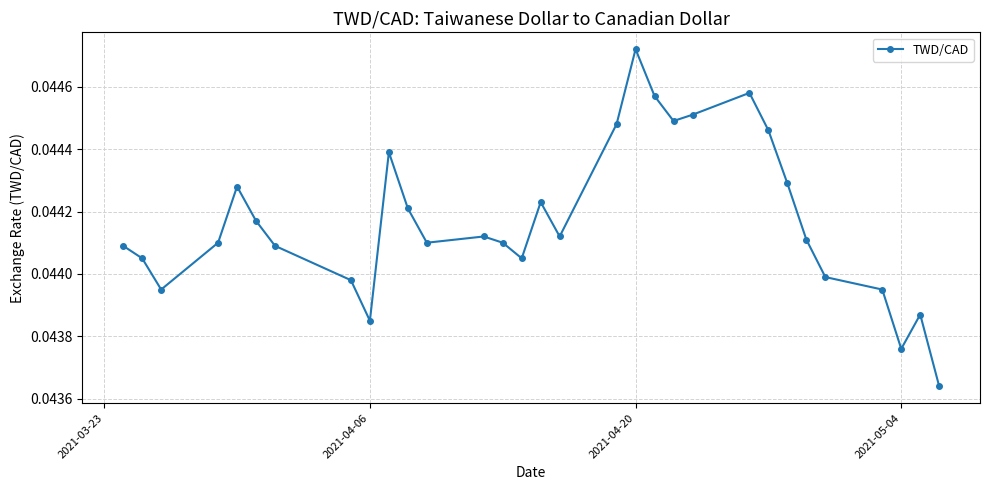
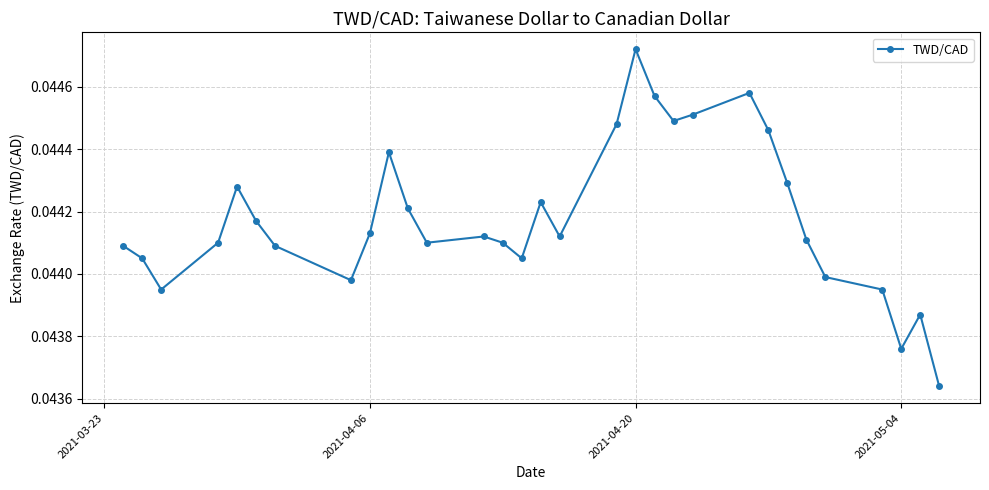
2021-04-06: 0.04385 -> 0.04413
